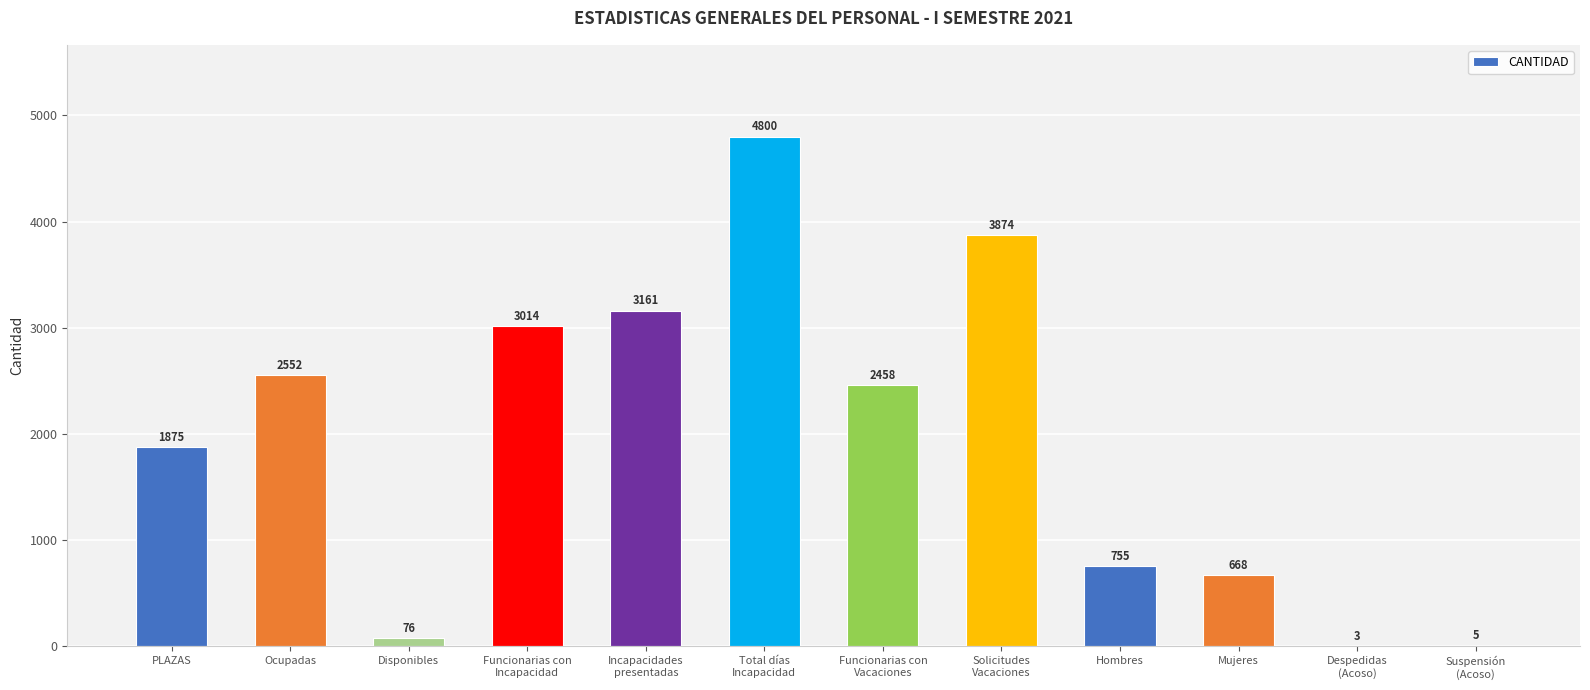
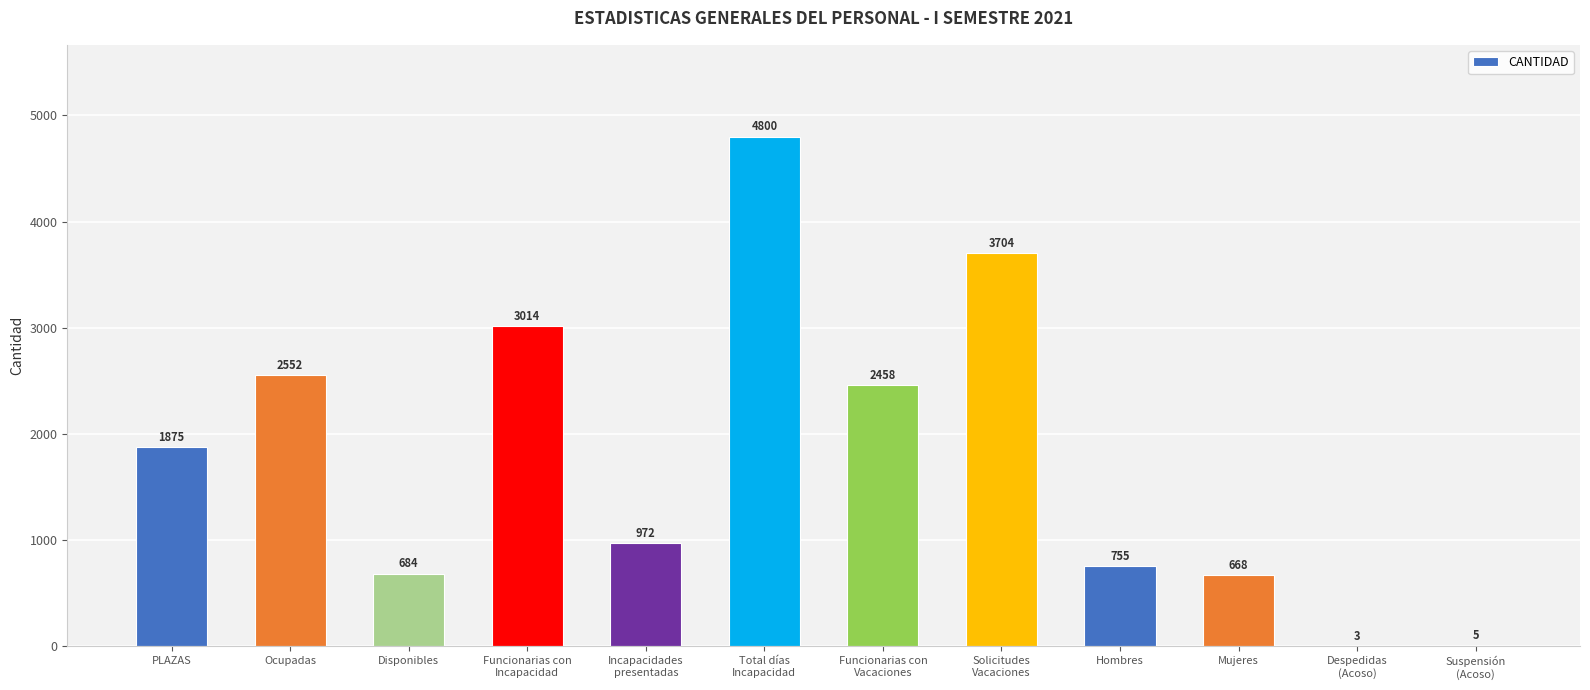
Disponibles: 76 -> 684
Incapacidades presentadas: 3161 -> 972
Solicitudes Vacaciones: 3874 -> 3704
